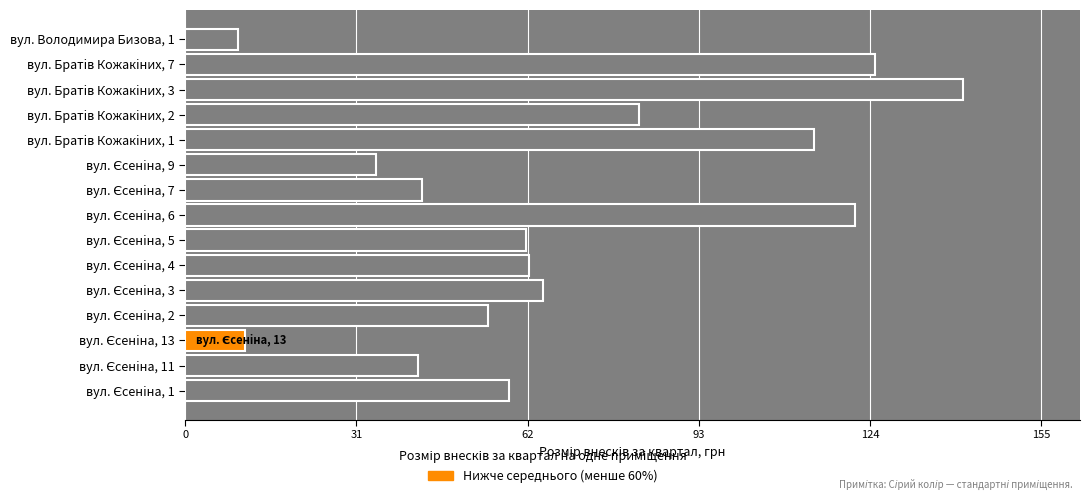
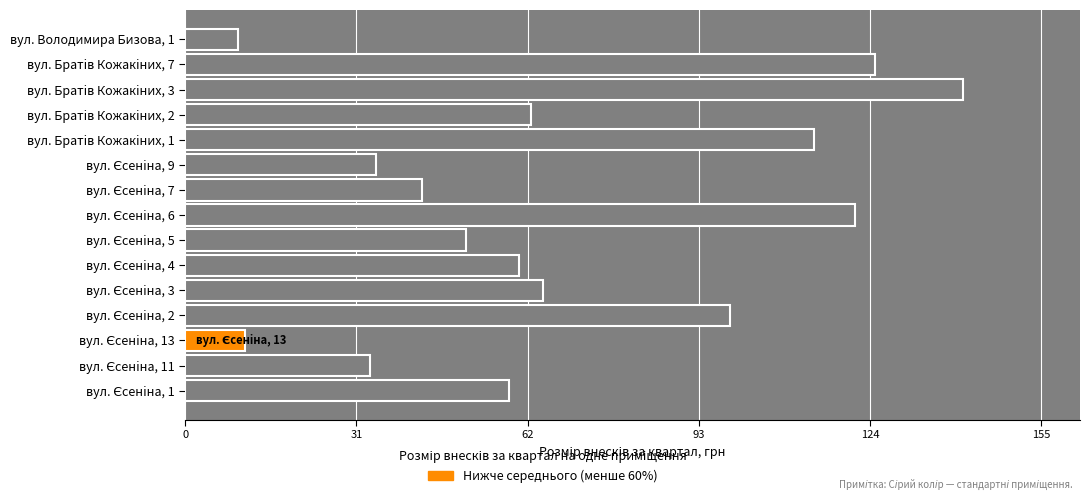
вул. Братiв Кожакiних, 2: 82 -> 63
вул. Єсенiна, 5: 62 -> 51
вул. Єсенiна, 4: 62 -> 61
вул. Єсенiна, 2: 55 -> 99
вул. Єсенiна, 11: 42 -> 34
